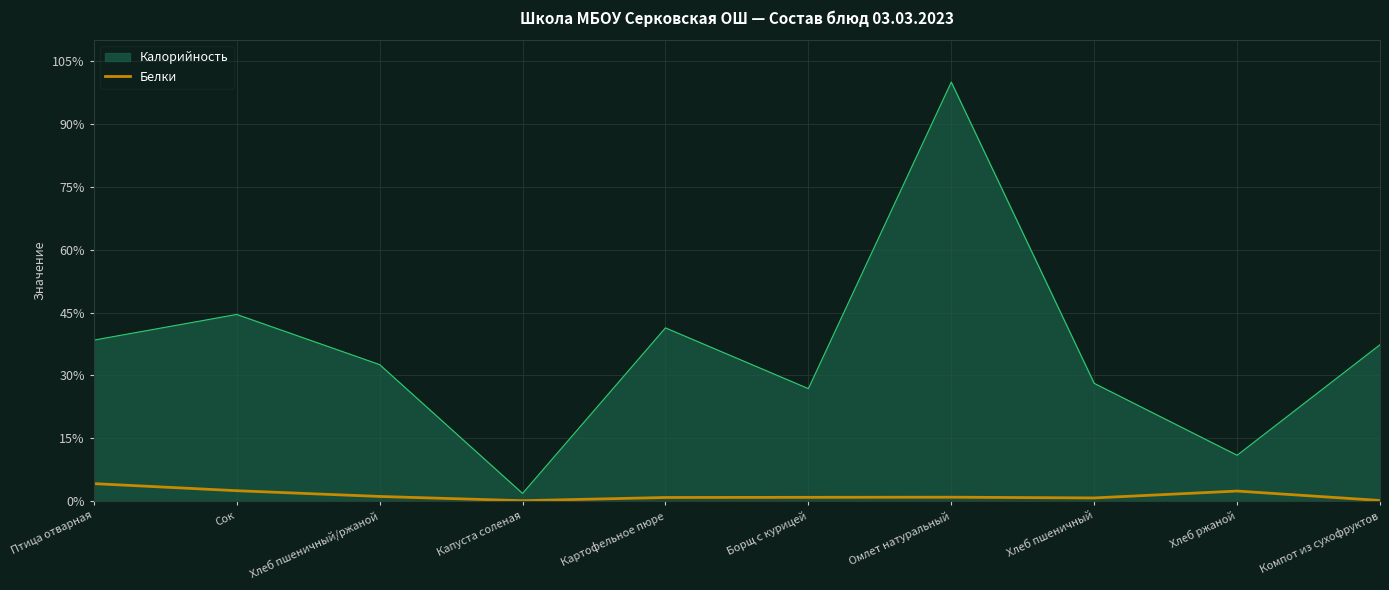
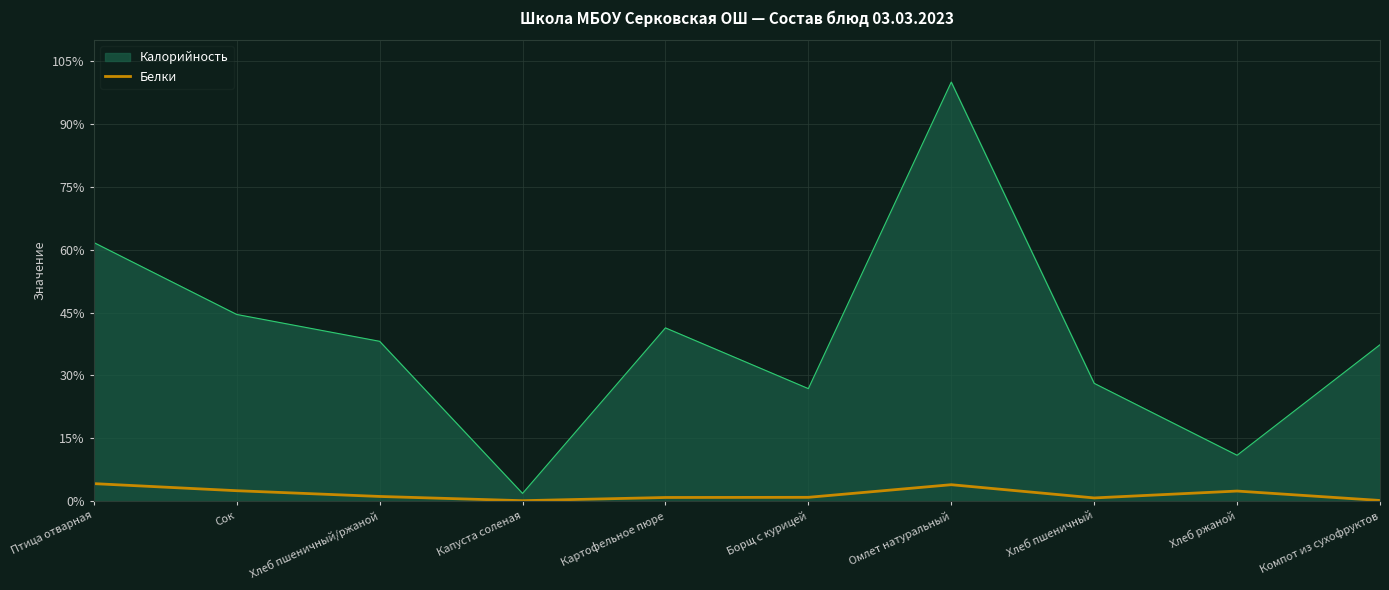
Калорийность, Птица отварная: 38% -> 62%
Калорийность, Хлеб пшеничный/ржаной: 33% -> 38%
Белки, Омлет натуральный: 1% -> 4%
